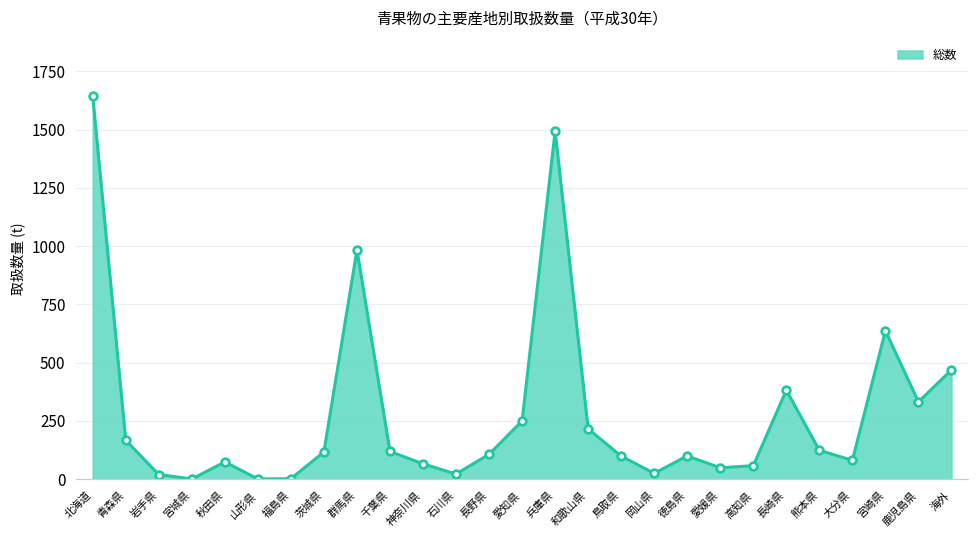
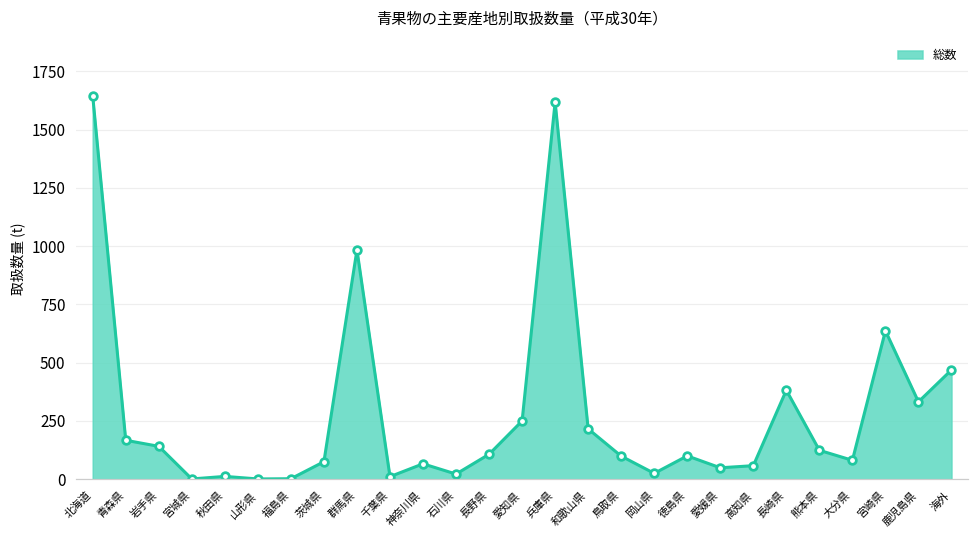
岩手県: 20 -> 140
秋田県: 70 -> 10
茨城県: 120 -> 80
千葉県: 120 -> 10
兵庫県: 1490 -> 1620
